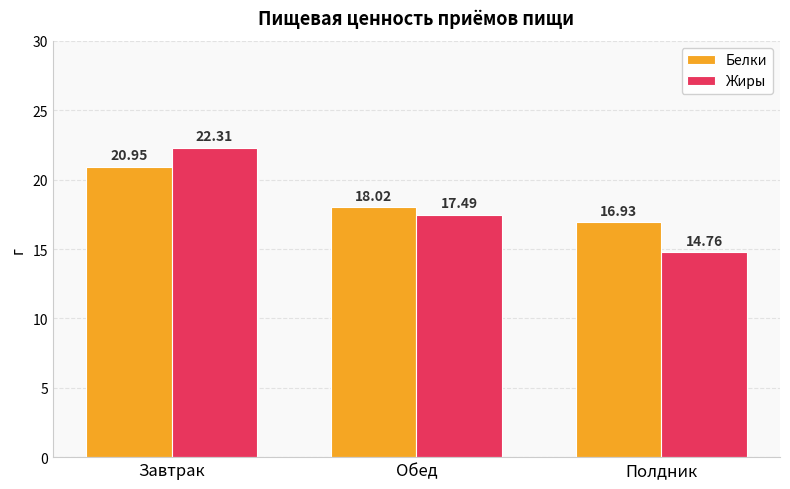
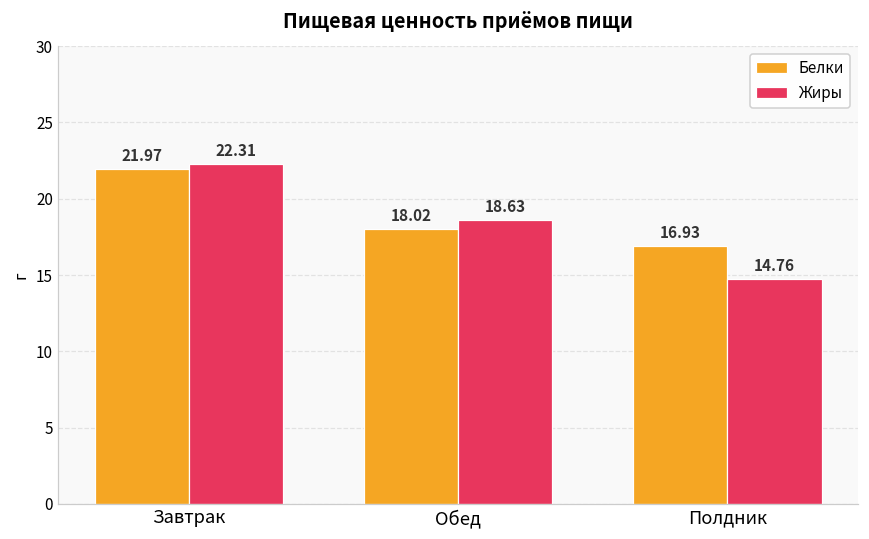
Белки, Завтрак: 20.95 -> 21.97
Жиры, Обед: 17.49 -> 18.63
